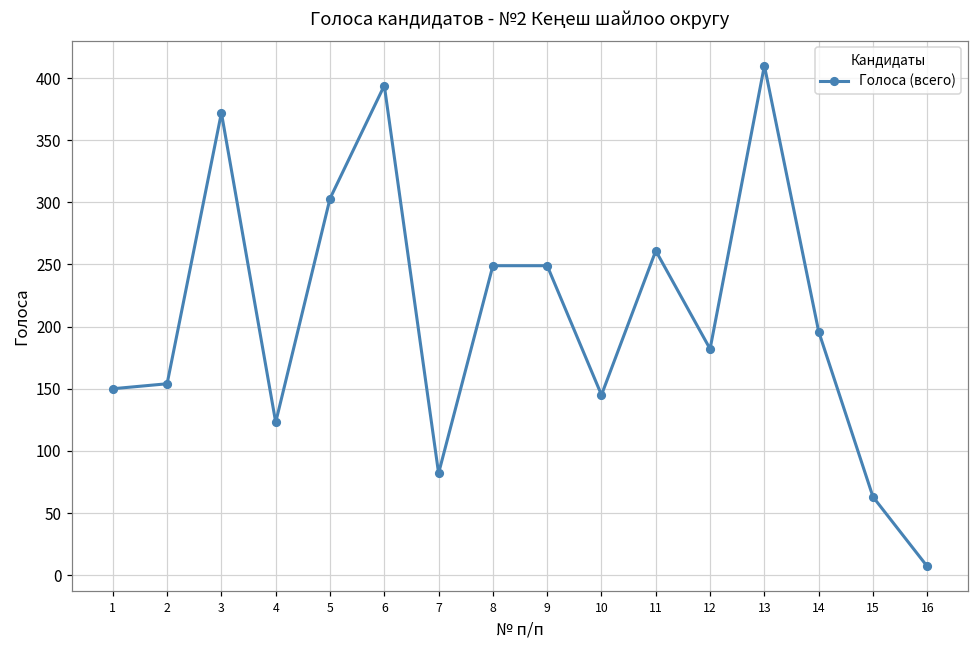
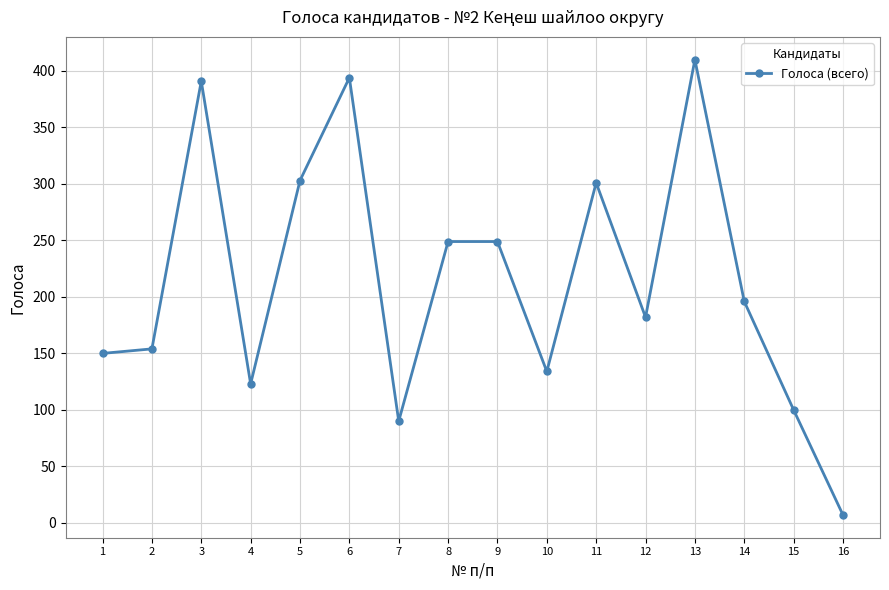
3: 372 -> 391
7: 82 -> 90
10: 145 -> 134
11: 261 -> 301
15: 63 -> 100
